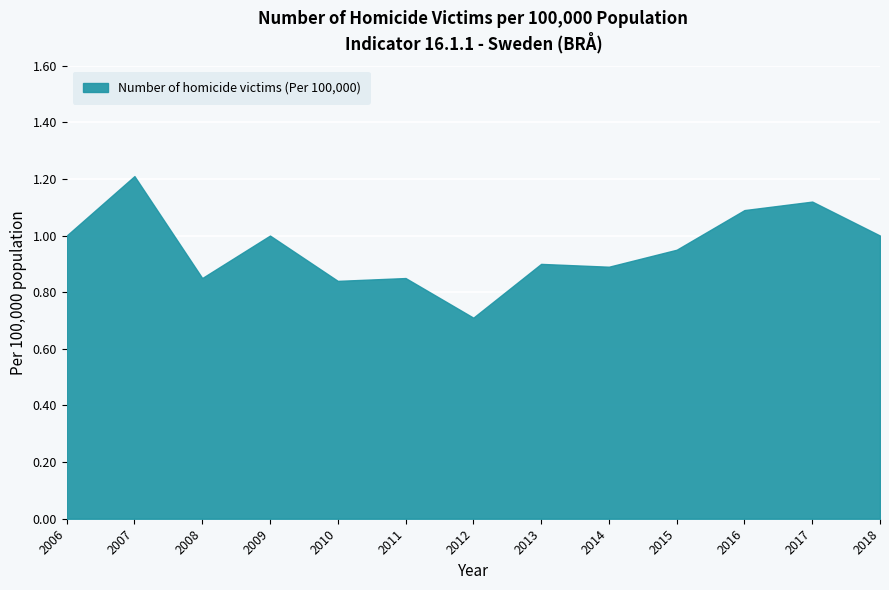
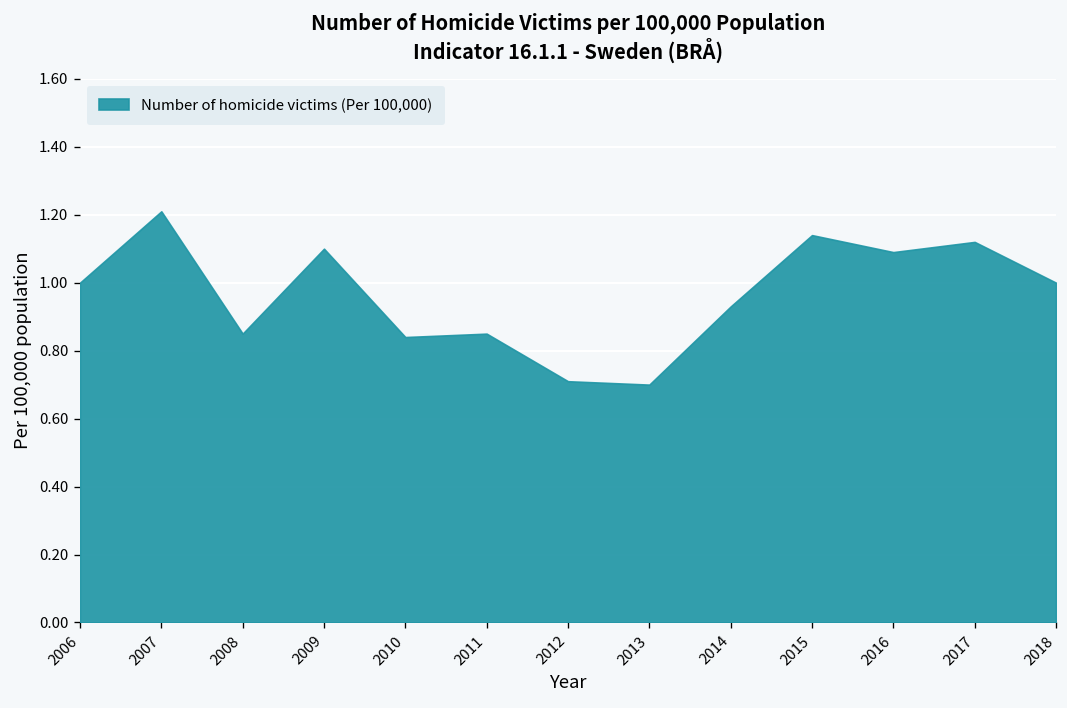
2009: 1.0 -> 1.1
2013: 0.9 -> 0.7
2014: 0.89 -> 0.93
2015: 0.95 -> 1.14
